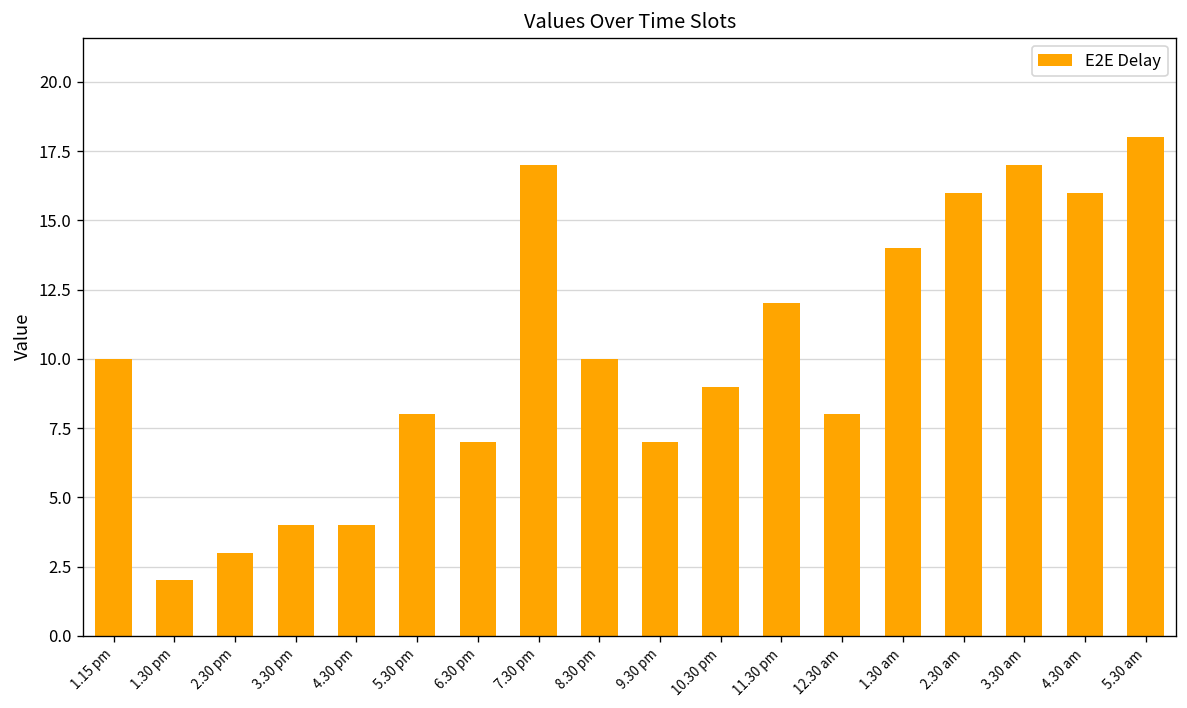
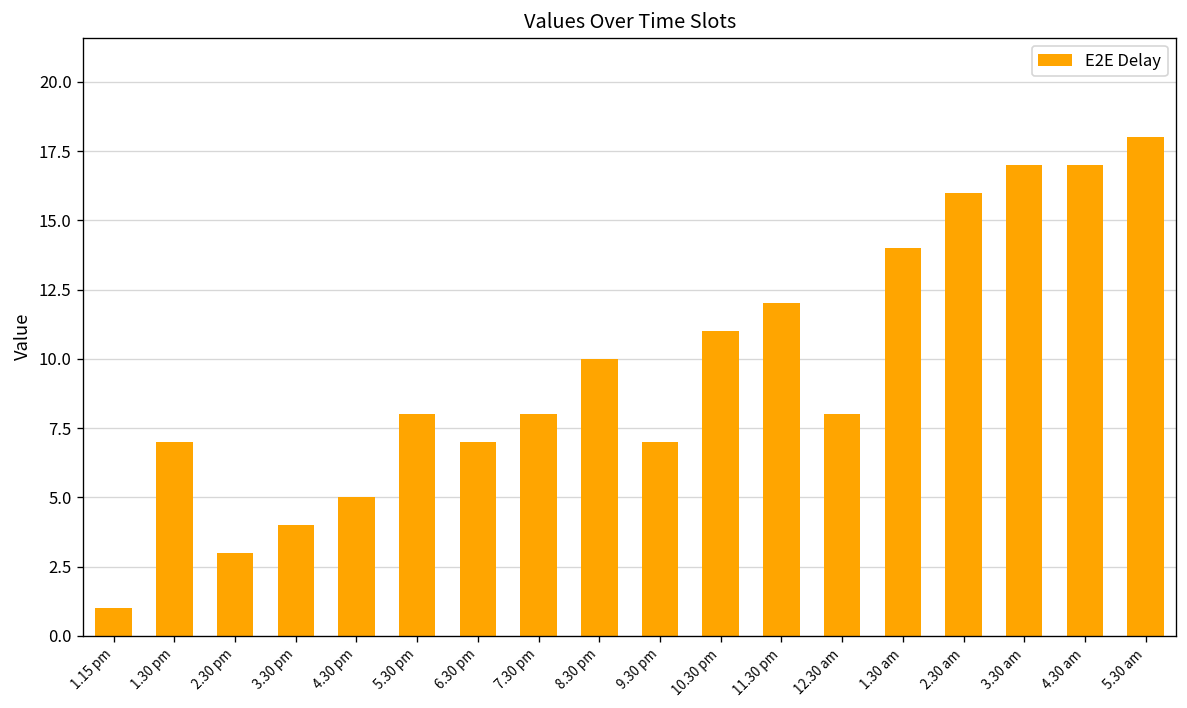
1.15 pm: 10 -> 1
1.30 pm: 2 -> 7
4.30 pm: 4 -> 5
7.30 pm: 17 -> 8
10.30 pm: 9 -> 11
4.30 am: 16 -> 17
